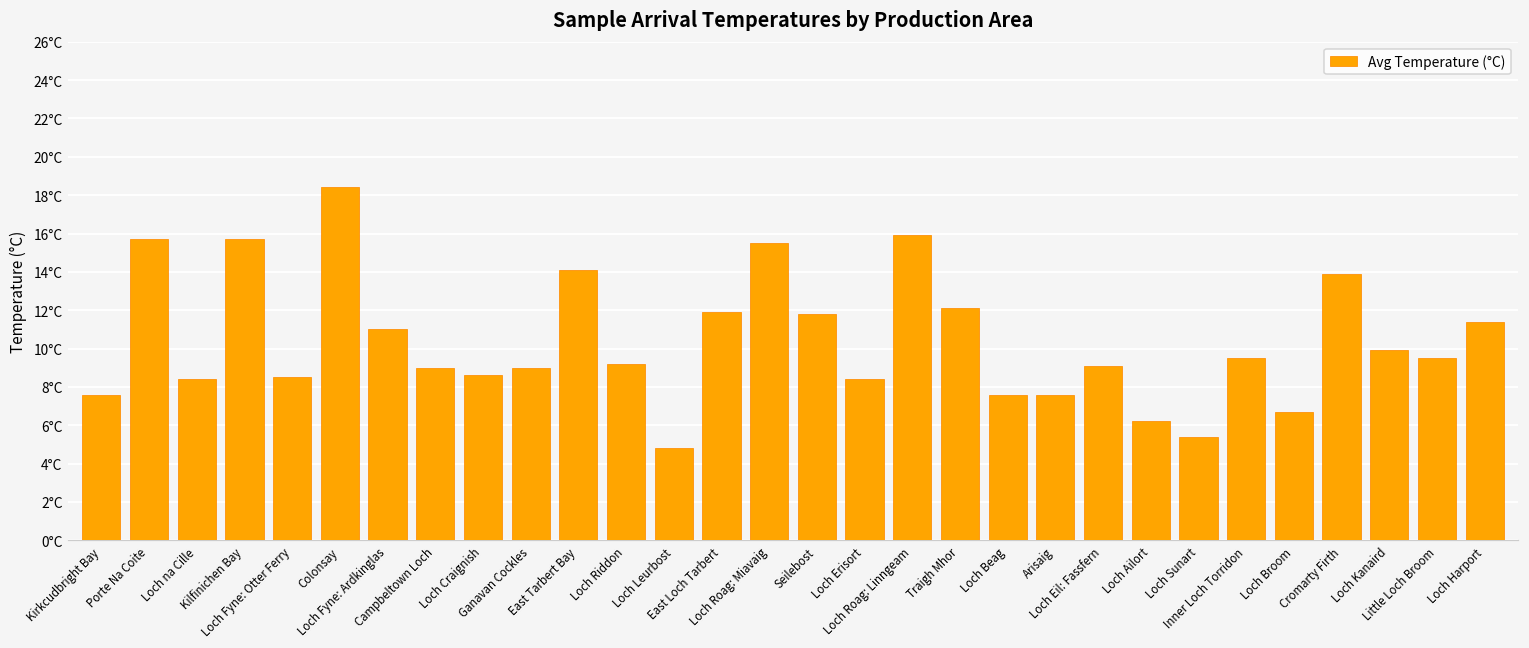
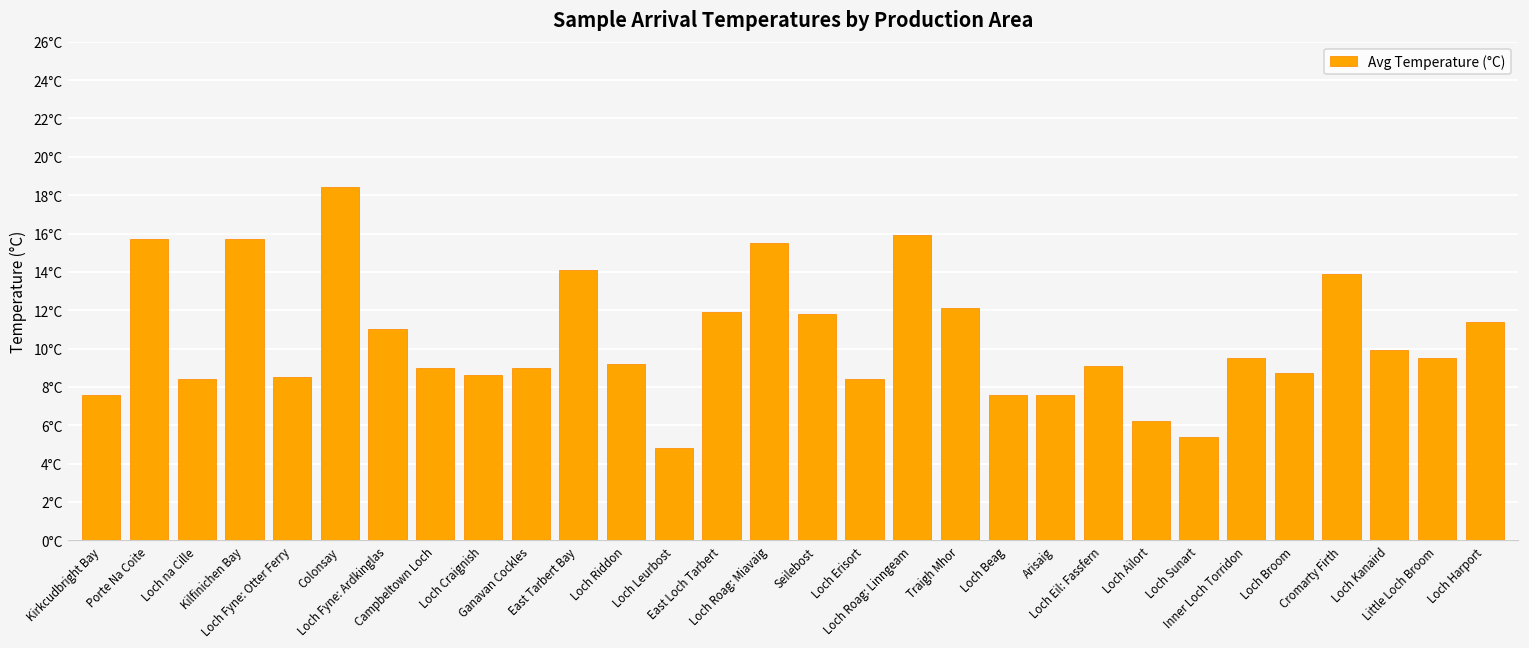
Loch Broom: 6.7°C -> 8.7°C
